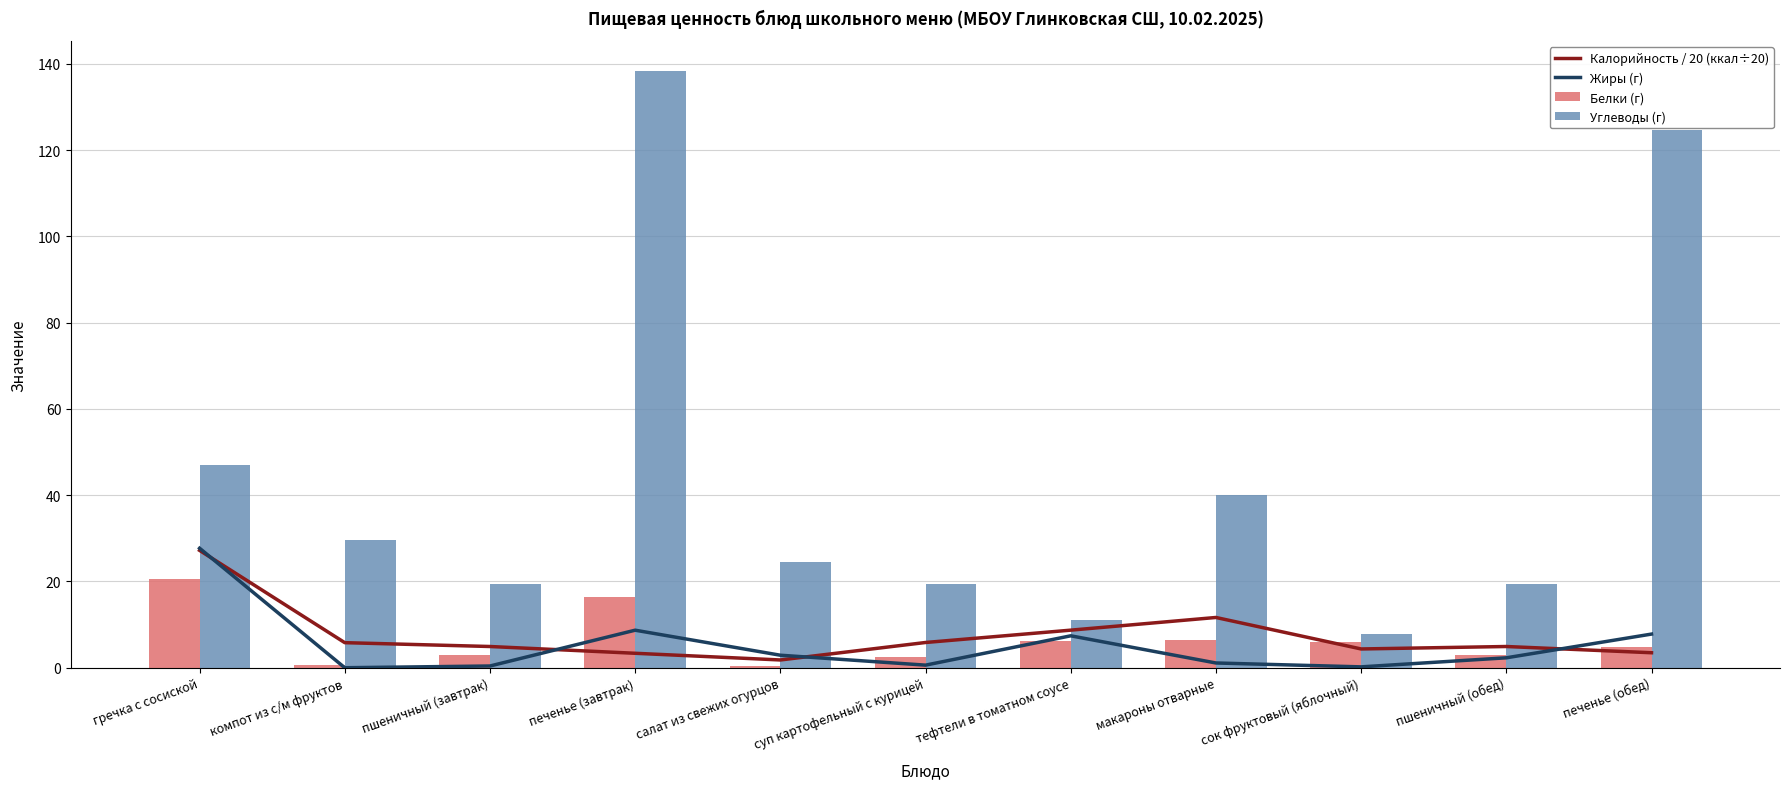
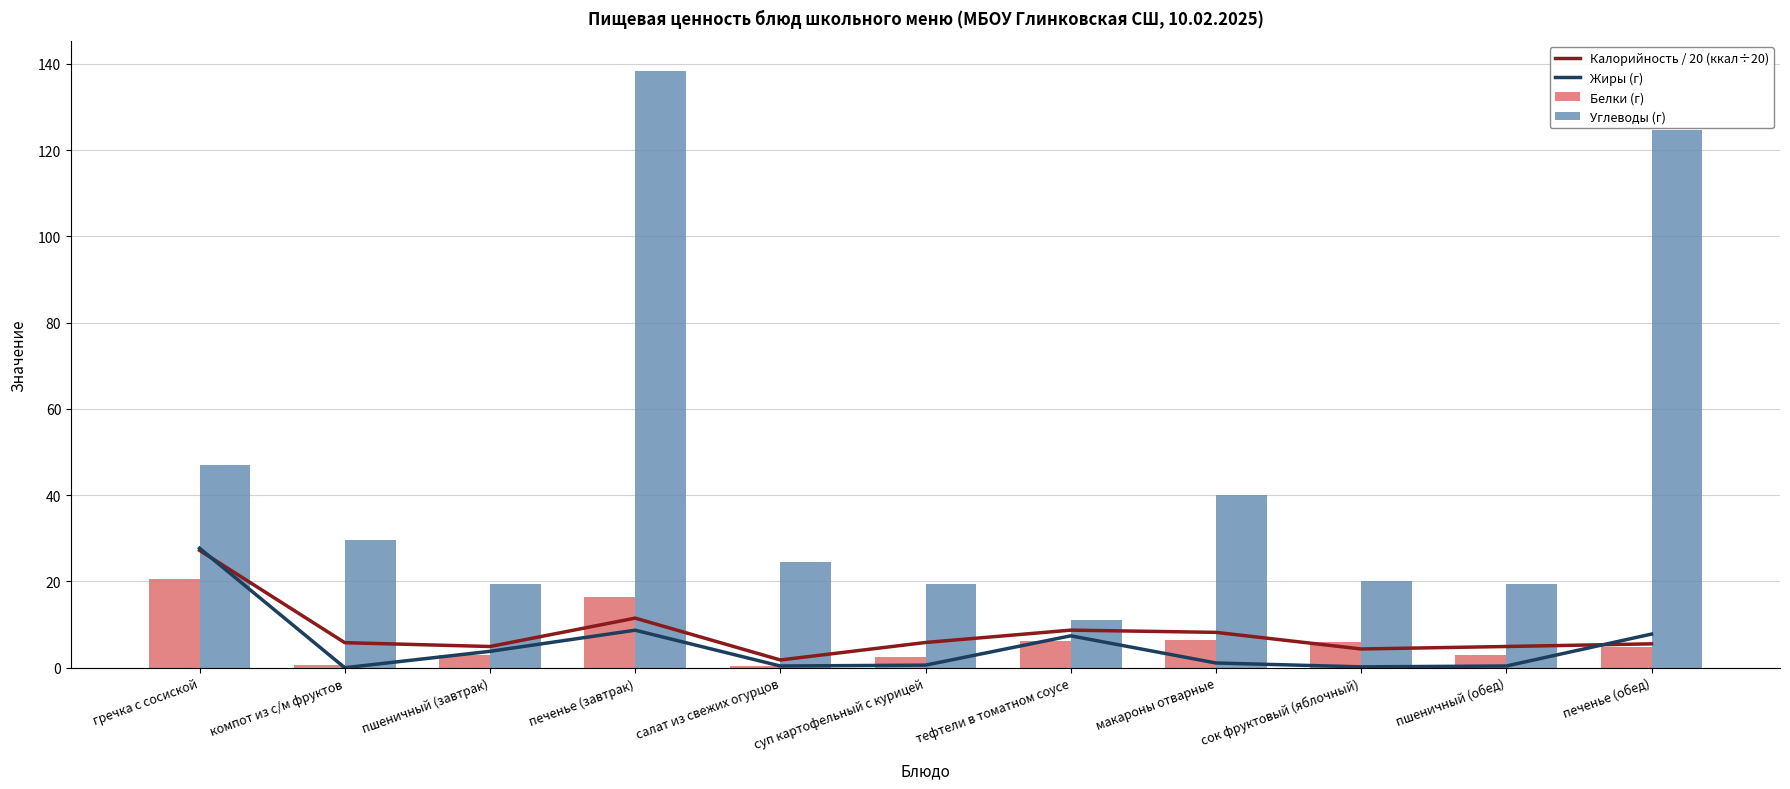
Жиры (г), пшеничный (завтрак): 0 -> 4
Калорийность / 20 (ккал÷20), печенье (завтрак): 3 -> 12
Жиры (г), салат из свежих огурцов: 3 -> 0
Калорийность / 20 (ккал÷20), макароны отварные: 12 -> 8
Углеводы (г), сок фруктовый (яблочный): 8 -> 20
Жиры (г), пшеничный (обед): 2 -> 0
Калорийность / 20 (ккал÷20), печенье (обед): 3 -> 6
